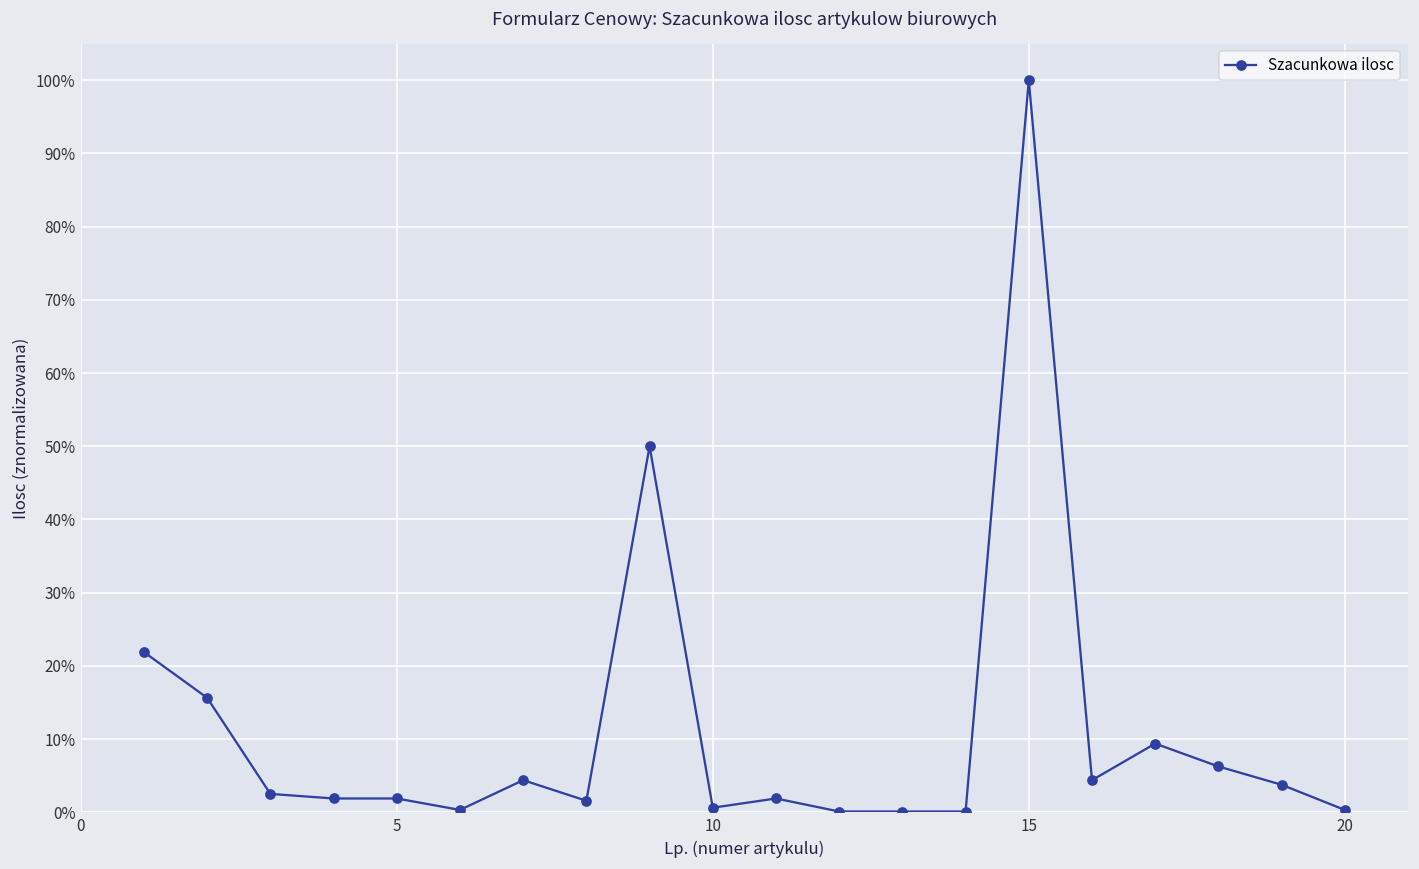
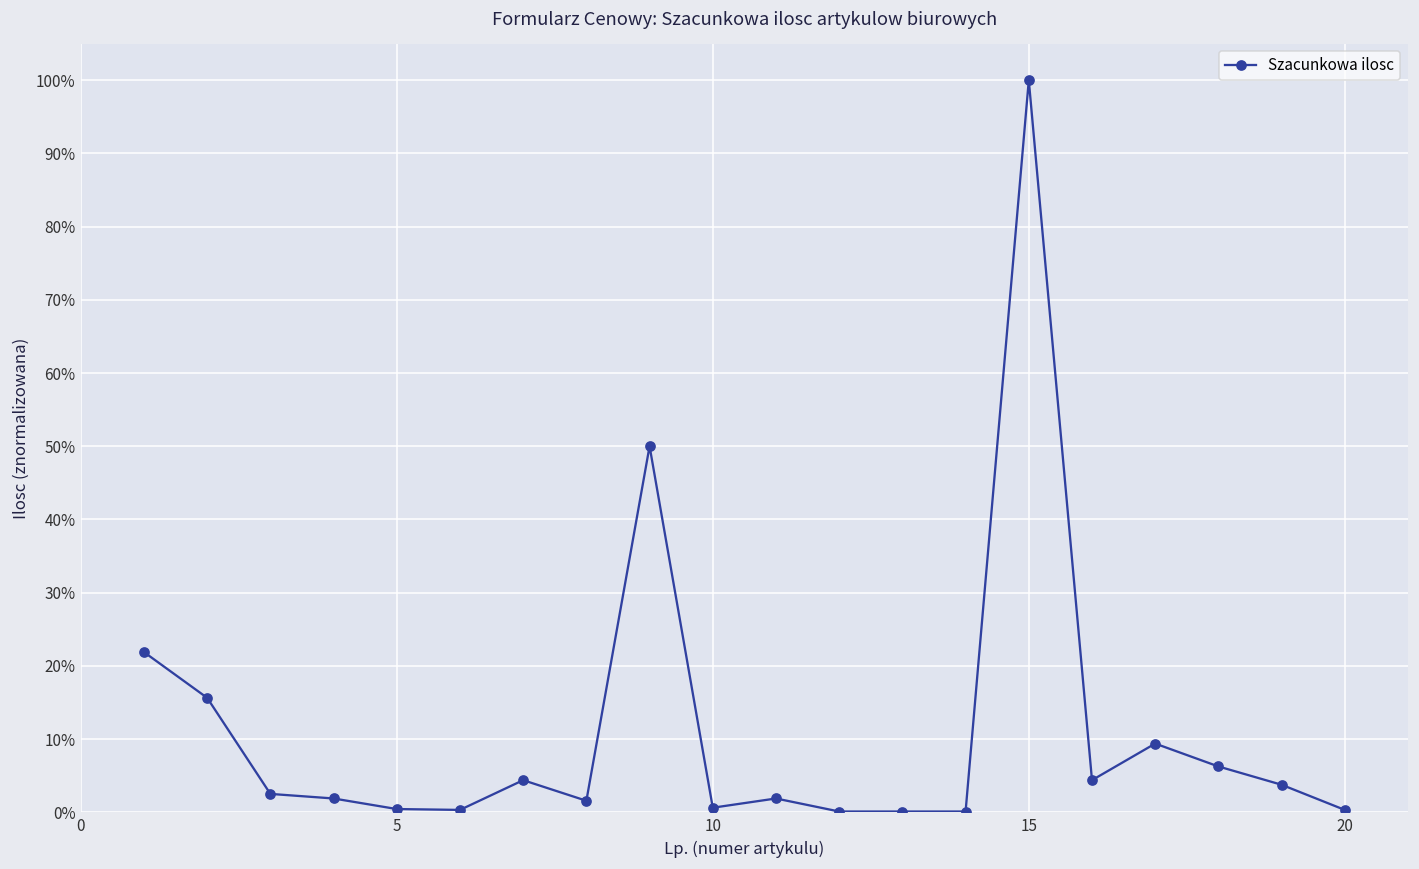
5: 2% -> 0%
